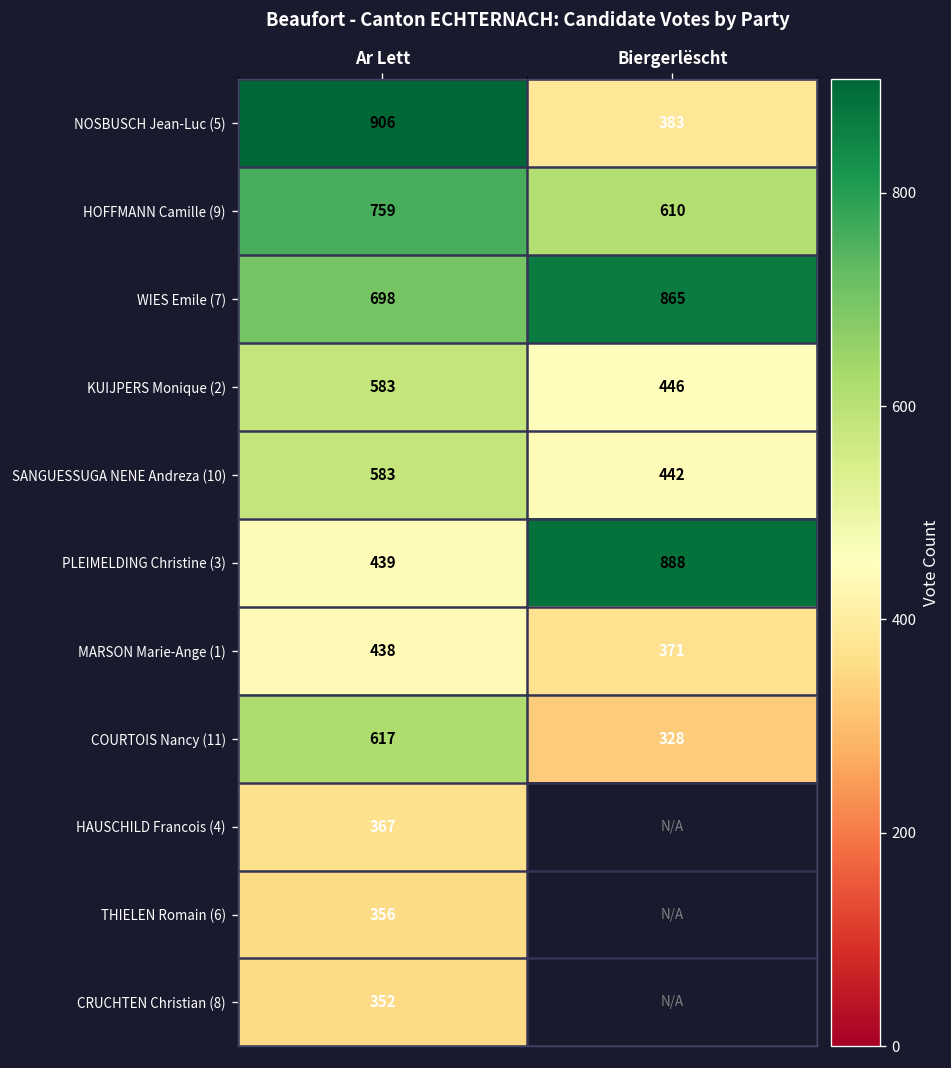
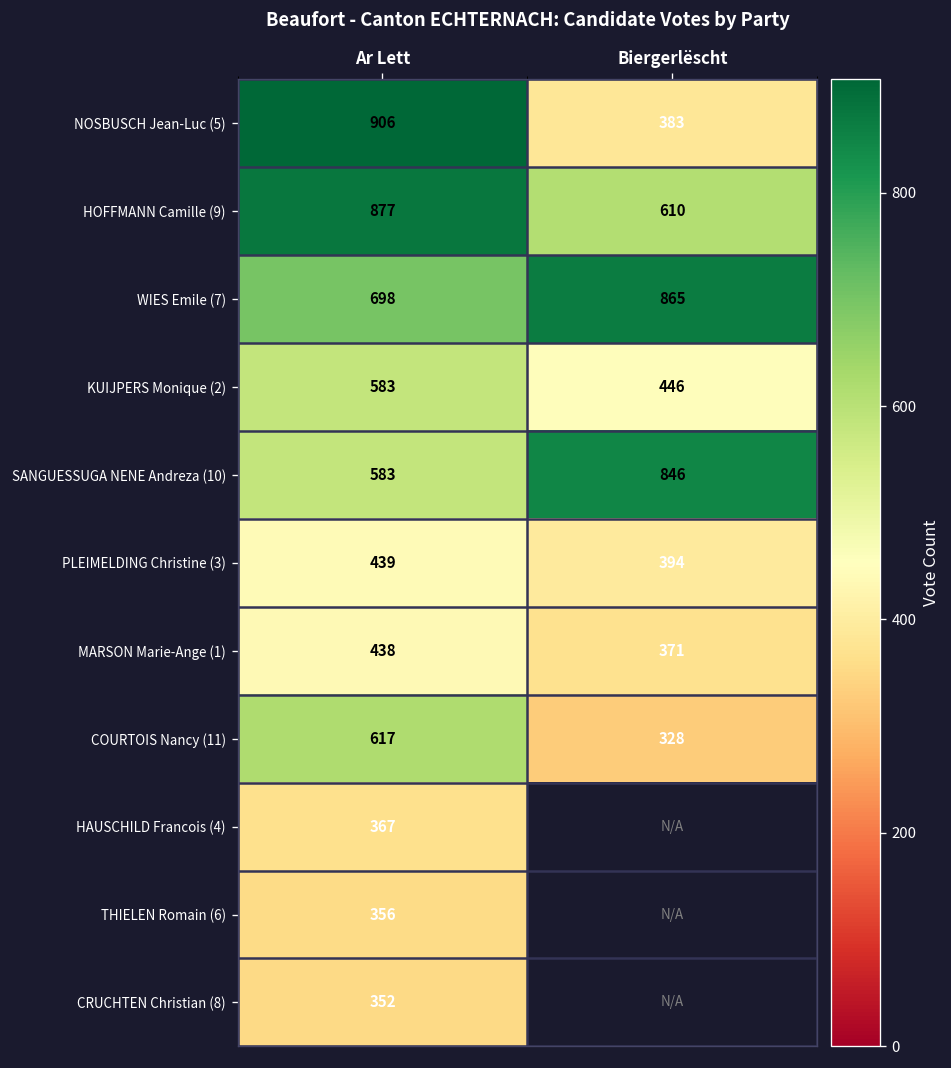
HOFFMANN Camille (9), Ar Lett: 759 -> 877
SANGUESSUGA NENE Andreza (10), Biergerlëscht: 442 -> 846
PLEIMELDING Christine (3), Biergerlëscht: 888 -> 394
